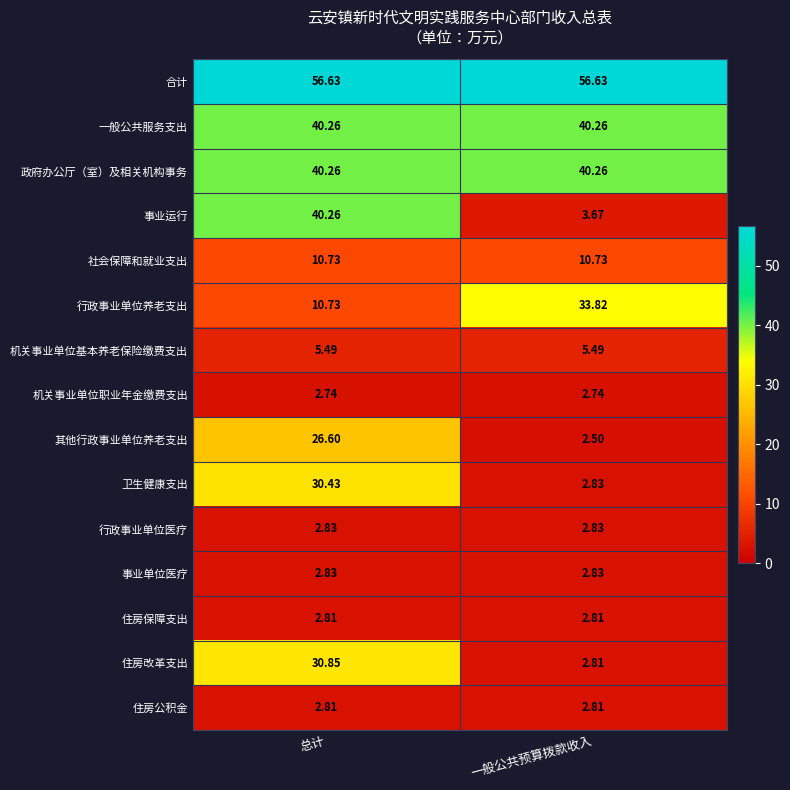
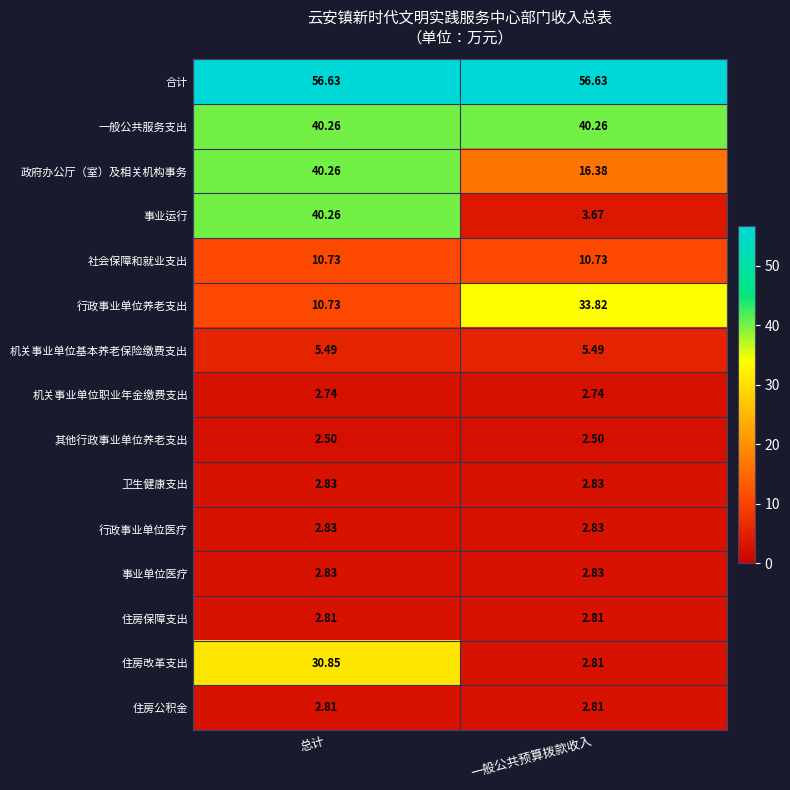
政府办公厅（室）及相关机构事务, 一般公共预算拨款收入: 40.26 -> 16.38
其他行政事业单位养老支出, 总计: 26.60 -> 2.50
卫生健康支出, 总计: 30.43 -> 2.83
